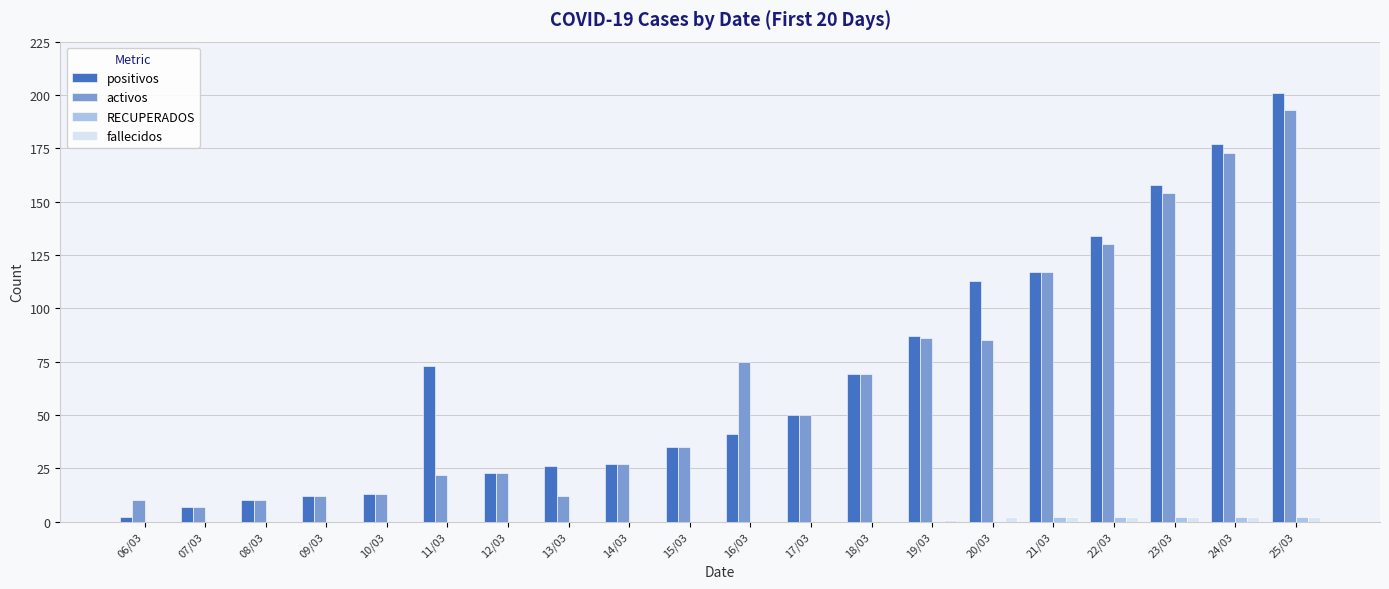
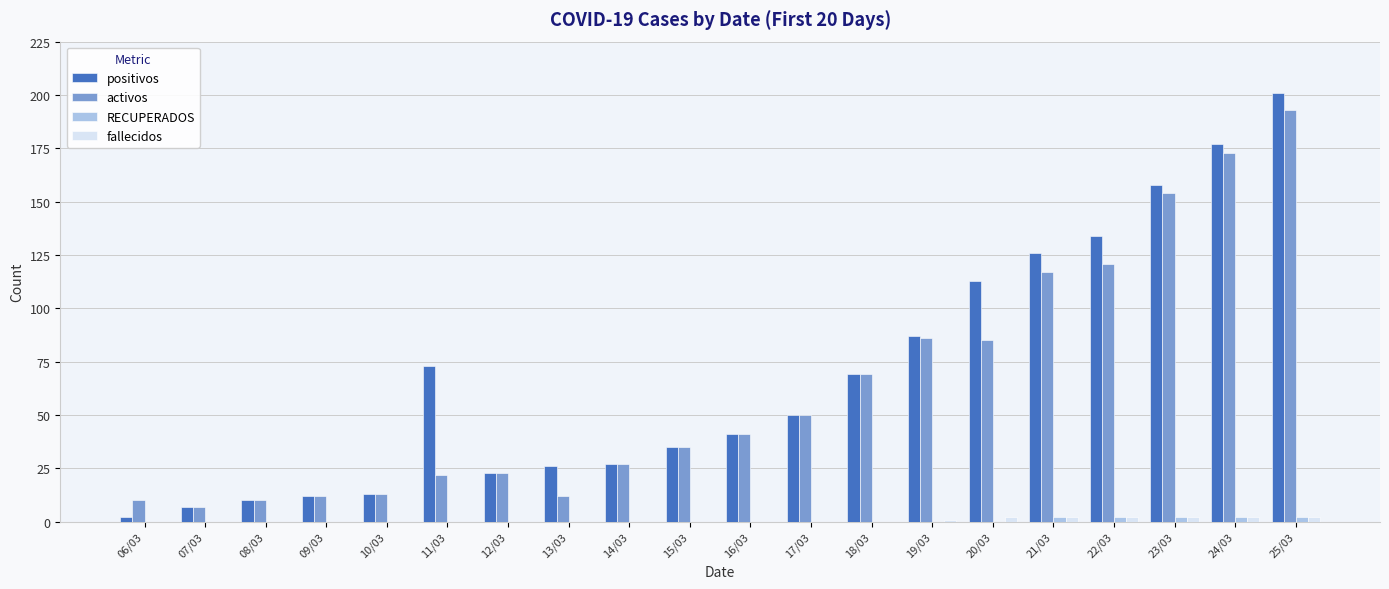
activos, 16/03: 75 -> 41
positivos, 21/03: 117 -> 126
activos, 22/03: 130 -> 121
